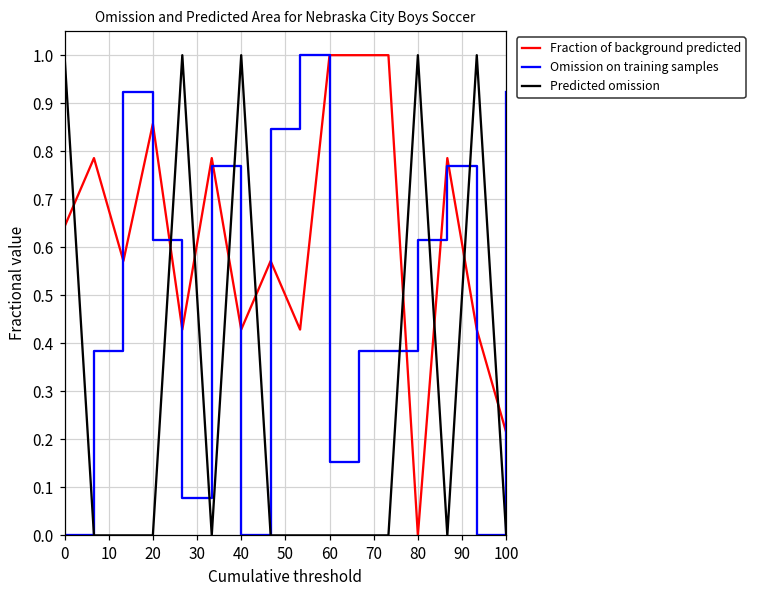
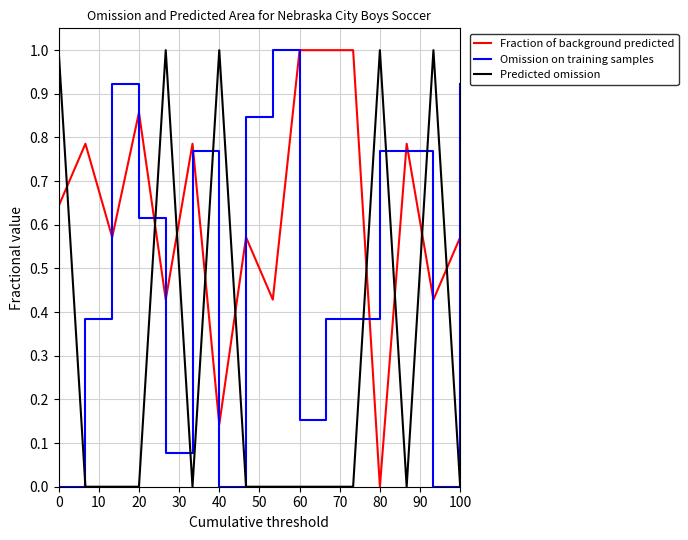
Fraction of background predicted, 40: 0.43 -> 0.14
Omission on training samples, 80: 0.62 -> 0.77
Fraction of background predicted, 100: 0.21 -> 0.57
